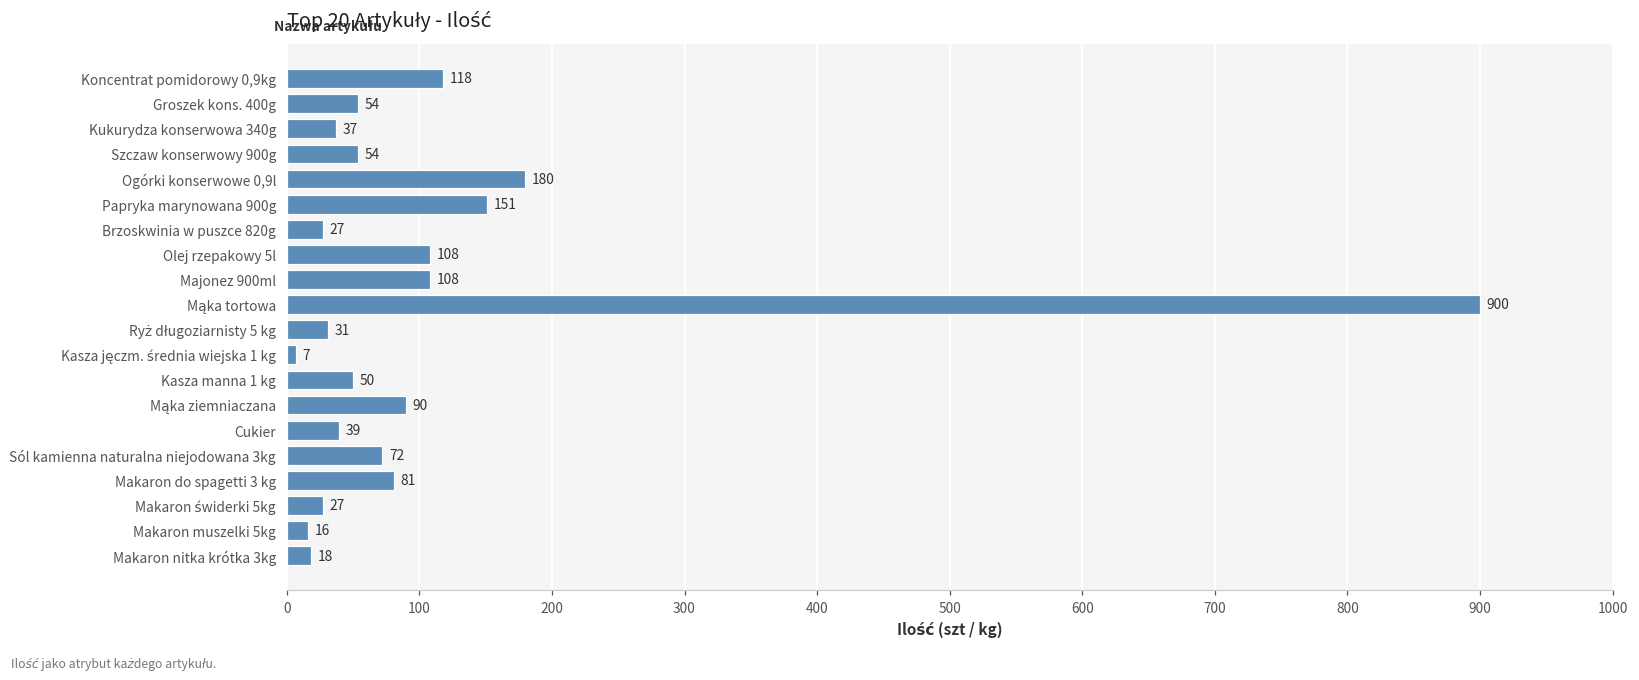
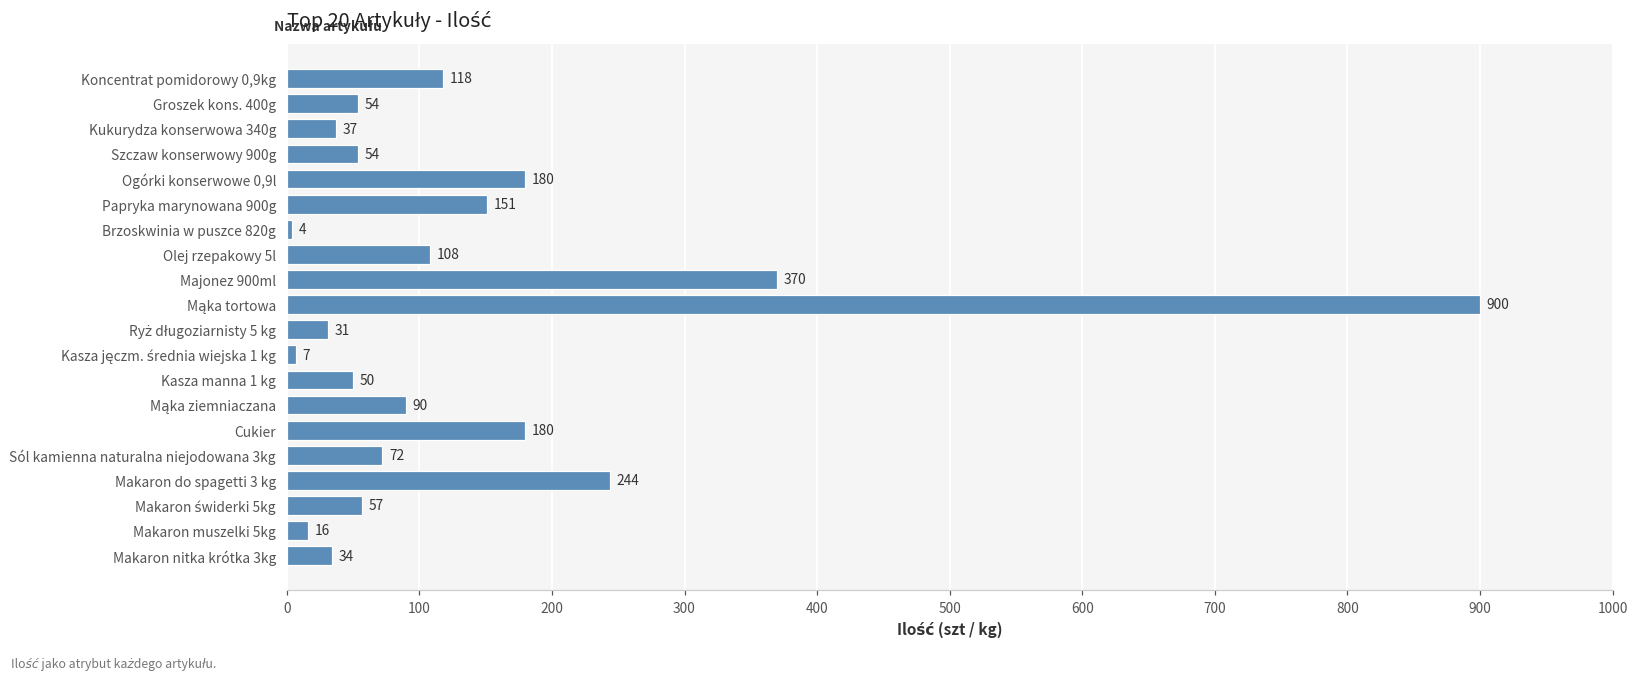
Brzoskwinia w puszce 820g: 27 -> 4
Majonez 900ml: 108 -> 370
Cukier: 39 -> 180
Makaron do spagetti 3 kg: 81 -> 244
Makaron świderki 5kg: 27 -> 57
Makaron nitka krótka 3kg: 18 -> 34
